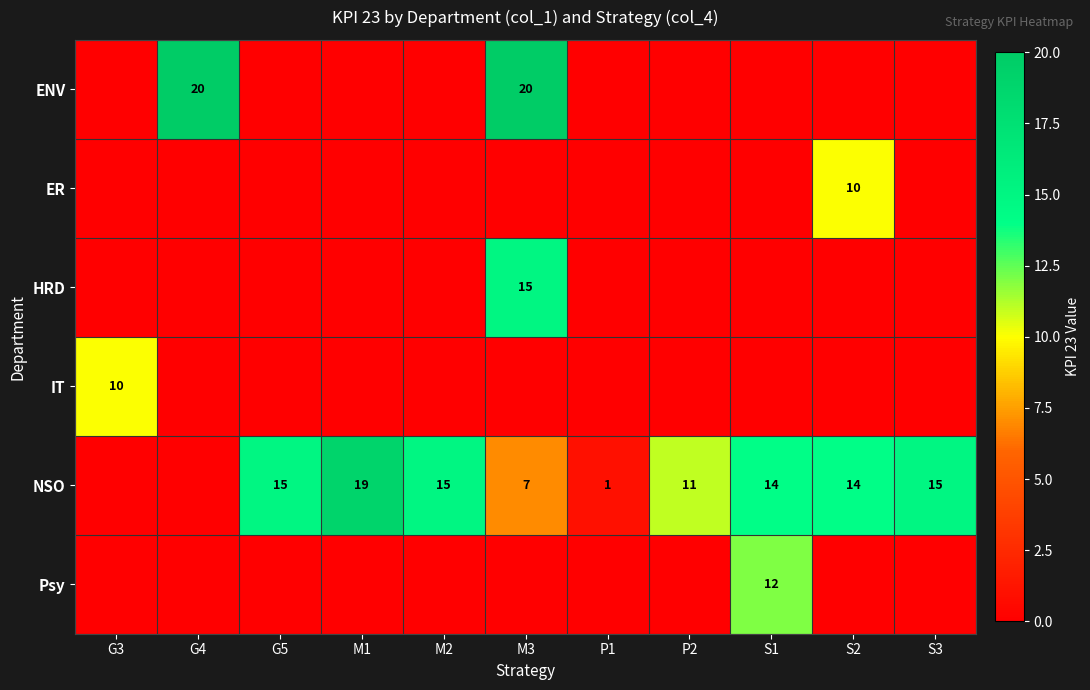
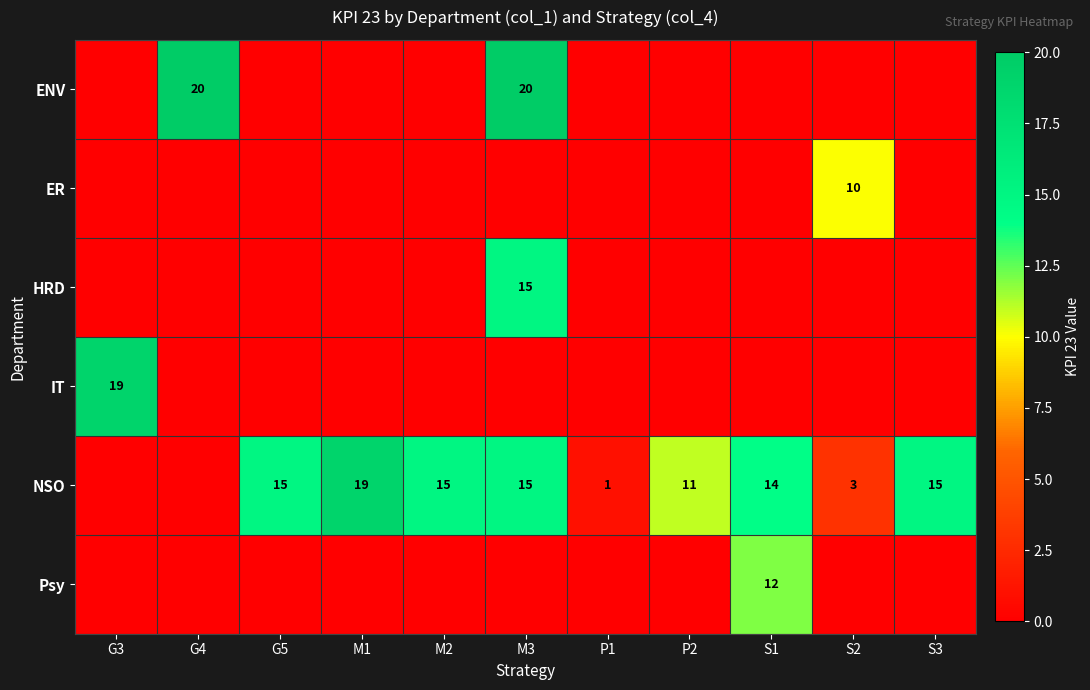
IT, G3: 10 -> 19
NSO, M3: 7 -> 15
NSO, S2: 14 -> 3
